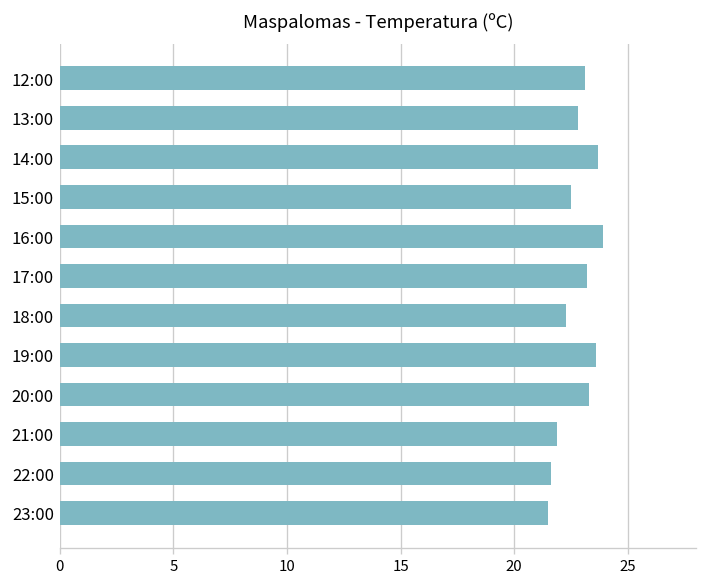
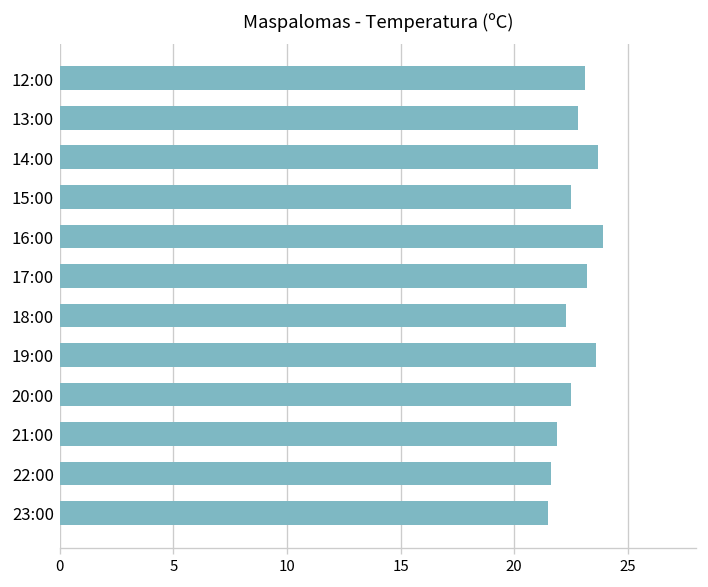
20:00: 23.3 -> 22.5
